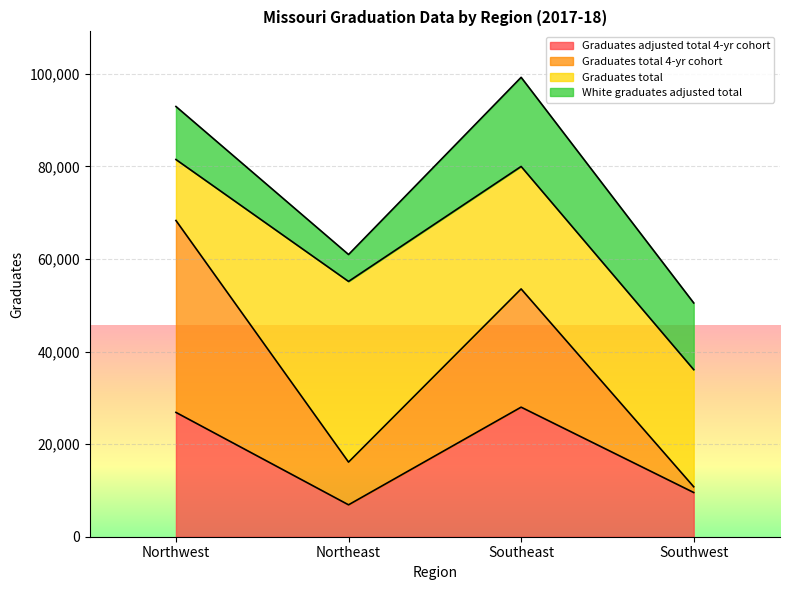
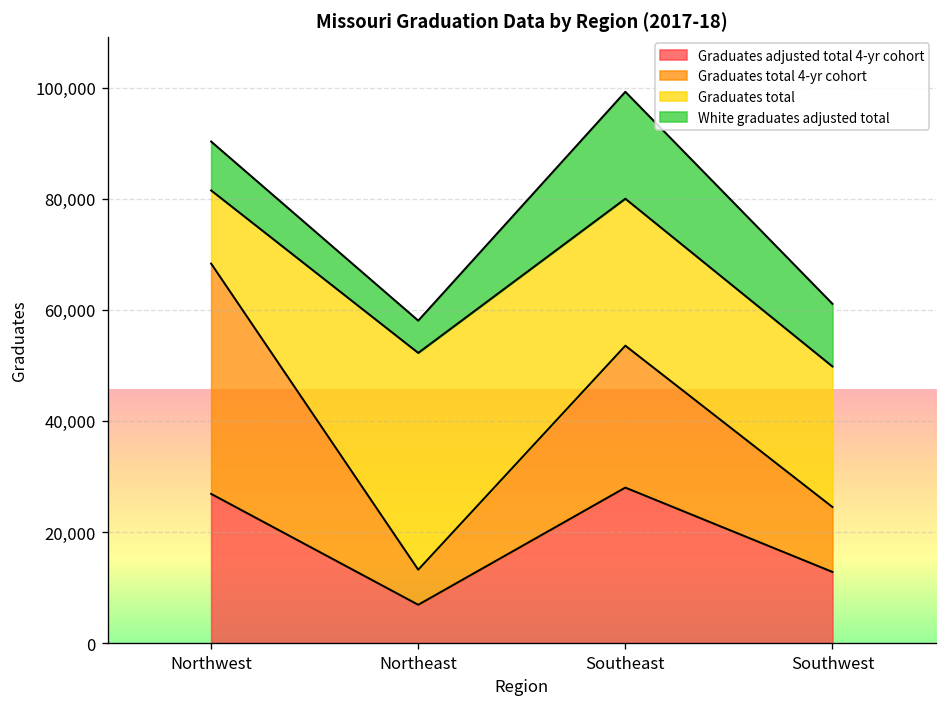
White graduates adjusted total, Northwest: 11,000 -> 9,000
Graduates total 4-yr cohort, Northeast: 9,000 -> 6,000
Graduates adjusted total 4-yr cohort, Southwest: 10,000 -> 13,000
Graduates total 4-yr cohort, Southwest: 1,000 -> 12,000
White graduates adjusted total, Southwest: 14,000 -> 11,000
